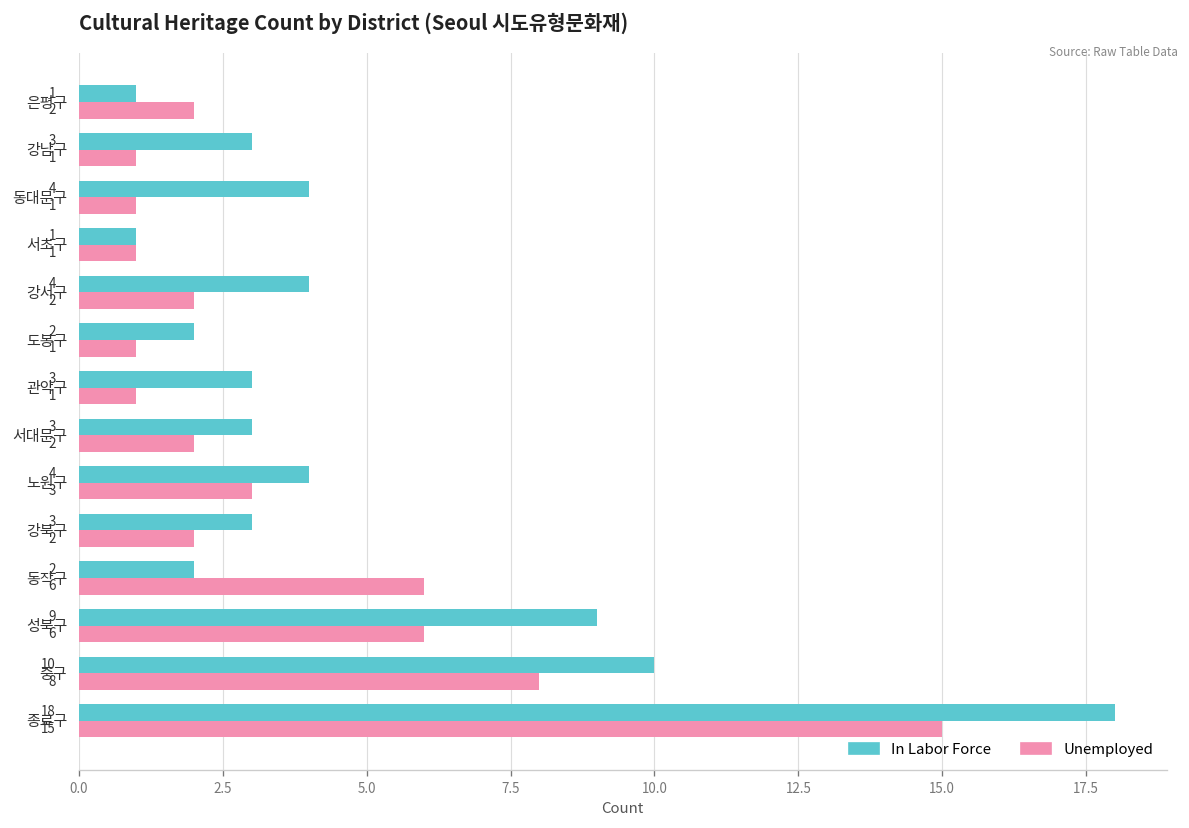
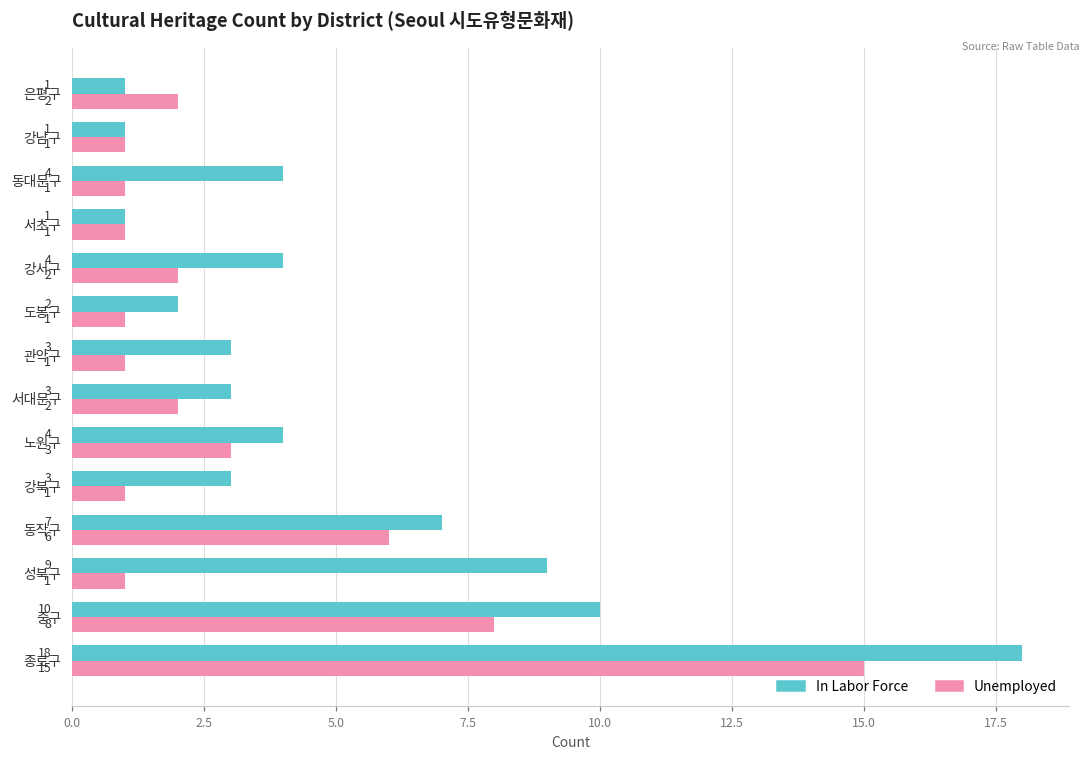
In Labor Force, 강남구: 3 -> 1
Unemployed, 강북구: 2 -> 1
In Labor Force, 동작구: 2 -> 7
Unemployed, 성북구: 6 -> 1
